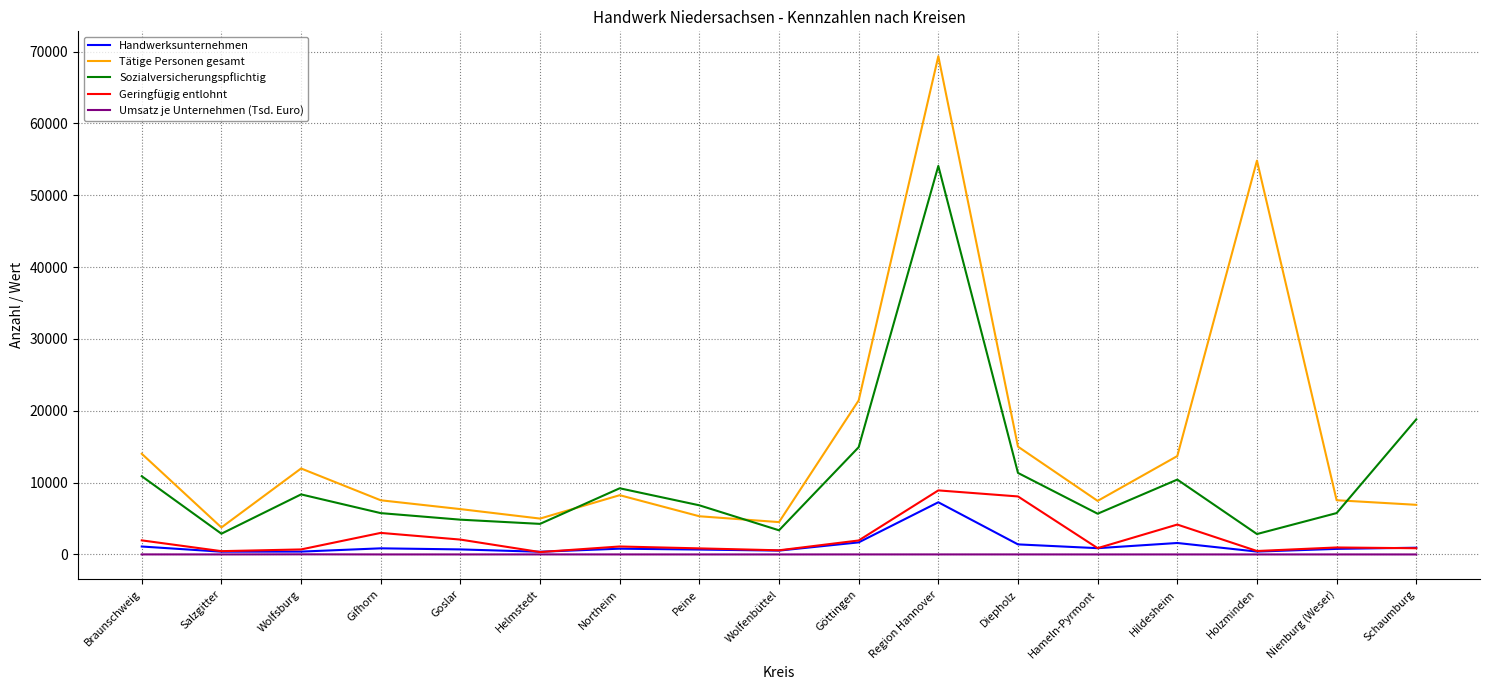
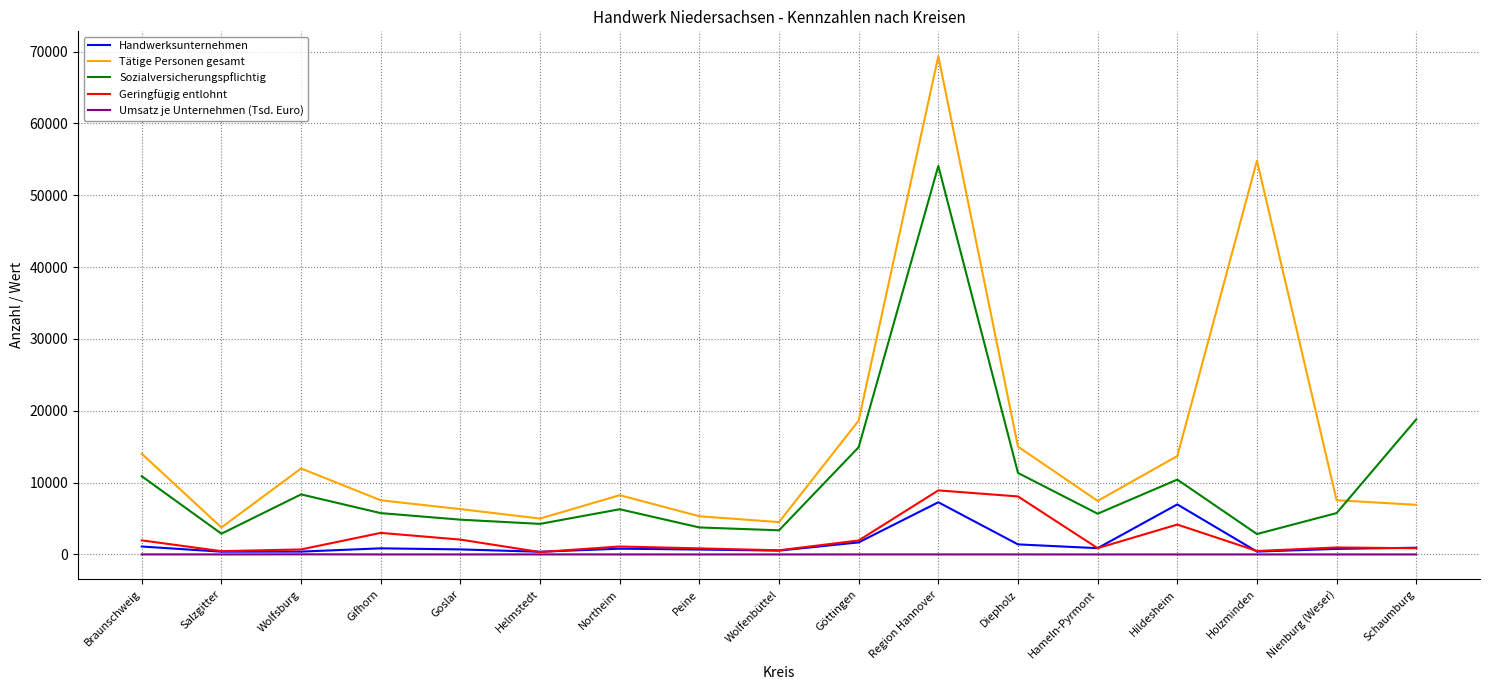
Sozialversicherungspflichtig, Northeim: 9000 -> 6000
Sozialversicherungspflichtig, Peine: 7000 -> 4000
Tätige Personen gesamt, Göttingen: 21000 -> 19000
Handwerksunternehmen, Hildesheim: 2000 -> 7000
